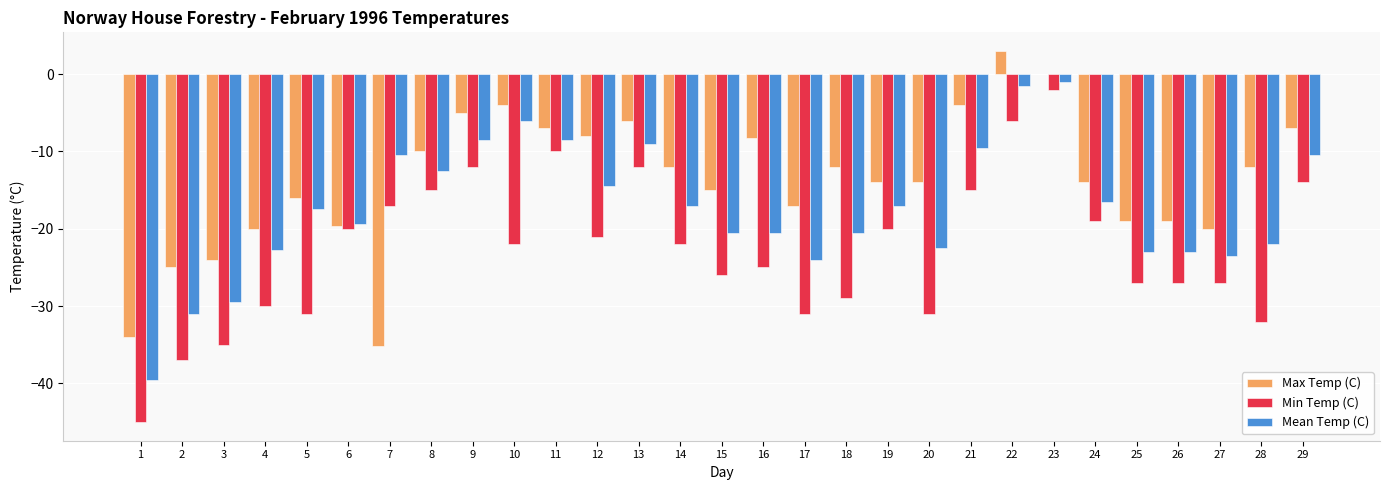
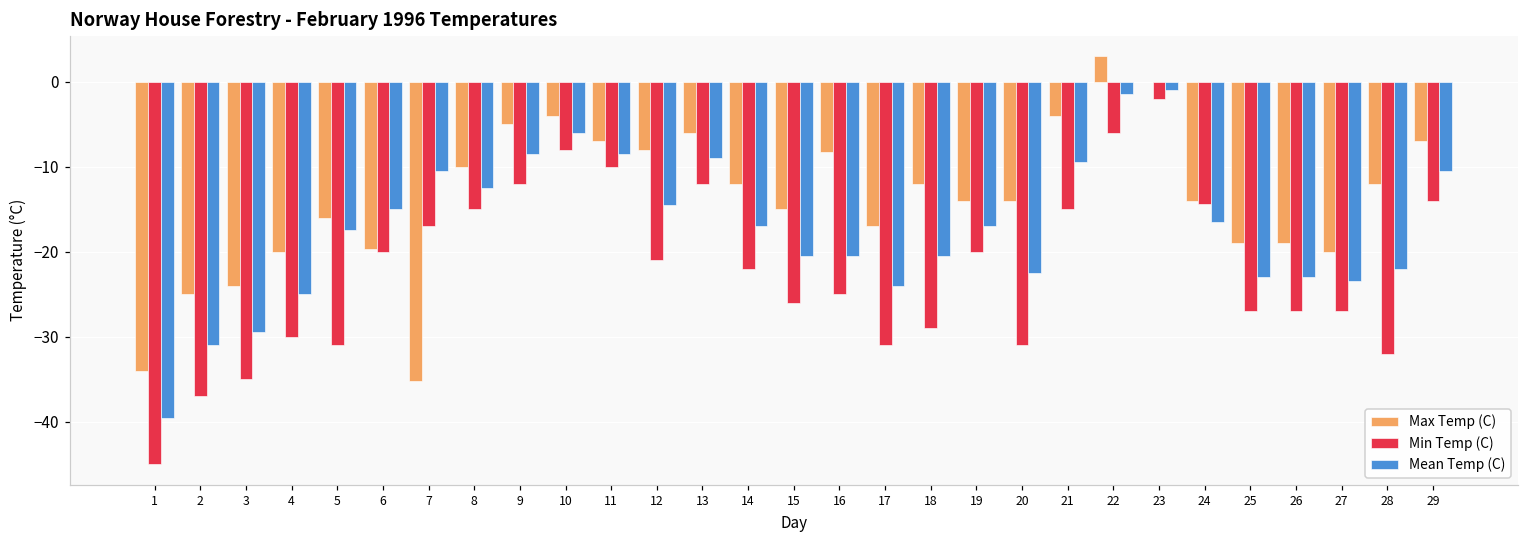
Mean Temp (C), 4: -23 -> -25
Mean Temp (C), 6: -19 -> -15
Min Temp (C), 10: -22 -> -8
Min Temp (C), 24: -19 -> -14
